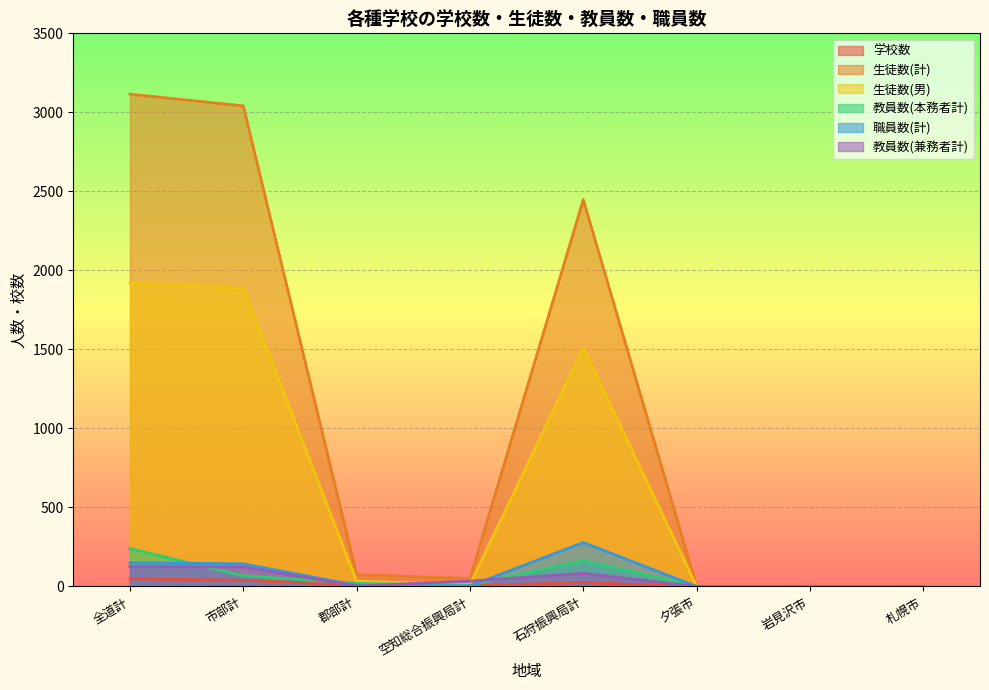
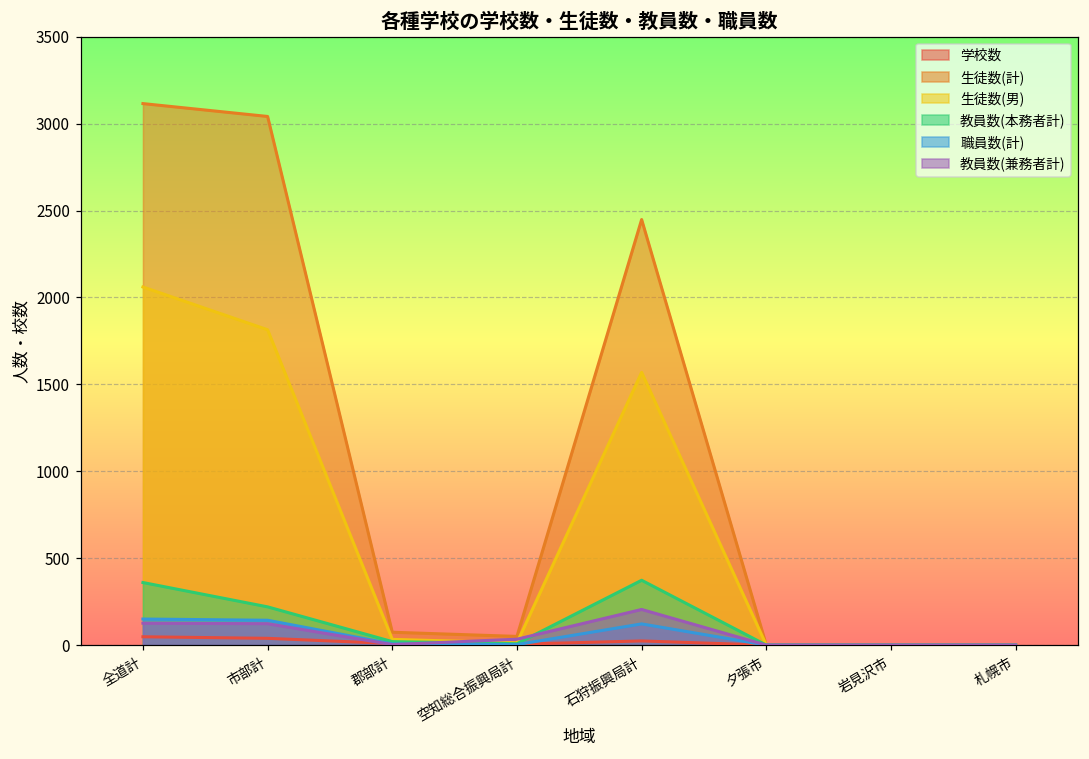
生徒数(男), 全道計: 1920 -> 2060
教員数(本務者計), 全道計: 240 -> 360
生徒数(男), 市部計: 1890 -> 1810
教員数(本務者計), 市部計: 70 -> 220
生徒数(男), 石狩振興局計: 1510 -> 1570
教員数(本務者計), 石狩振興局計: 160 -> 370
職員数(計), 石狩振興局計: 280 -> 120
教員数(兼務者計), 石狩振興局計: 80 -> 210
